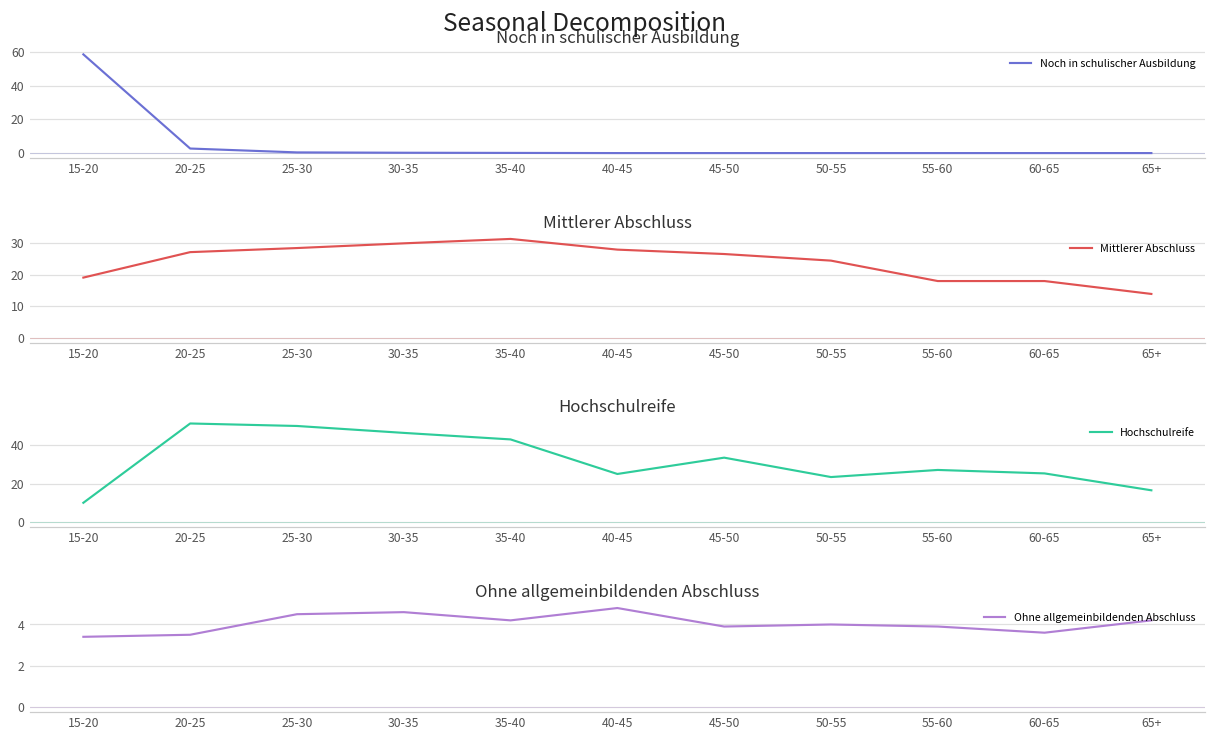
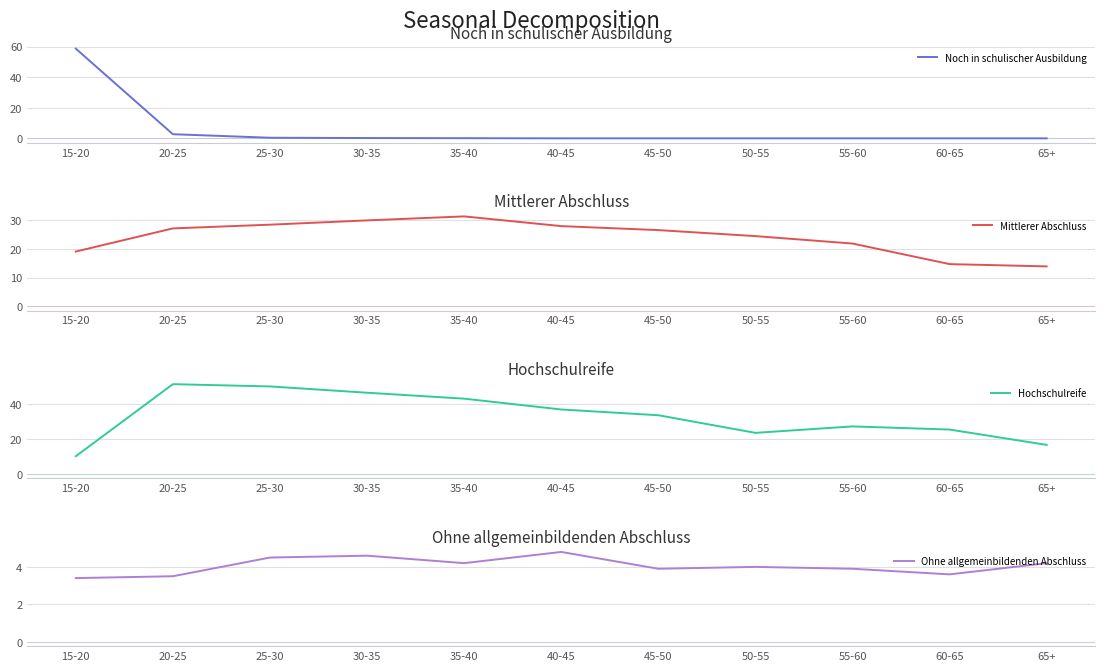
Mittlerer Abschluss, 55-60: 18 -> 22
Mittlerer Abschluss, 60-65: 18 -> 15
Hochschulreife, 40-45: 25 -> 37
